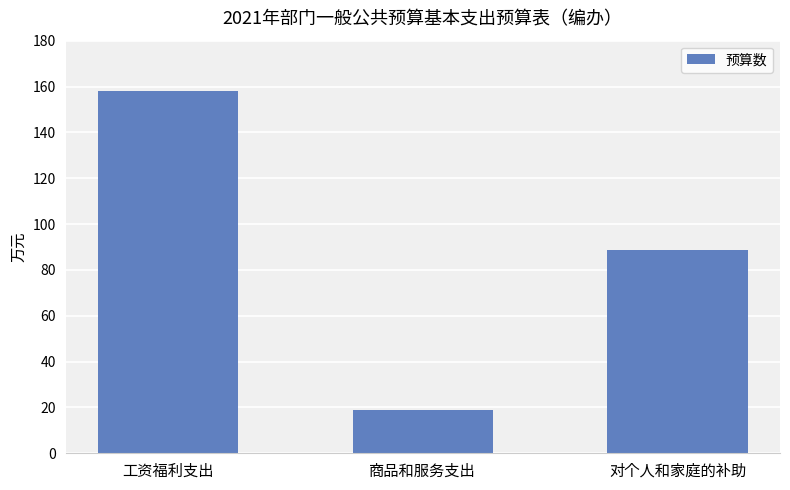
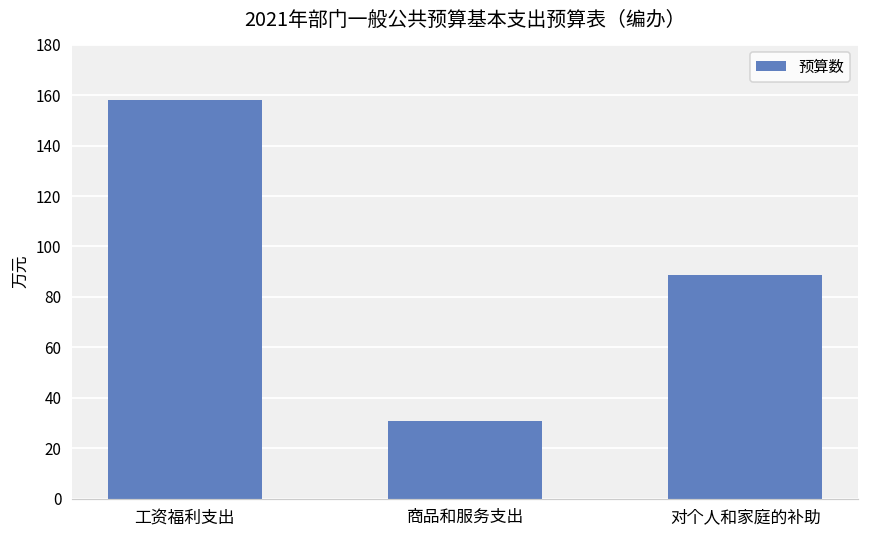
商品和服务支出: 19 -> 31
